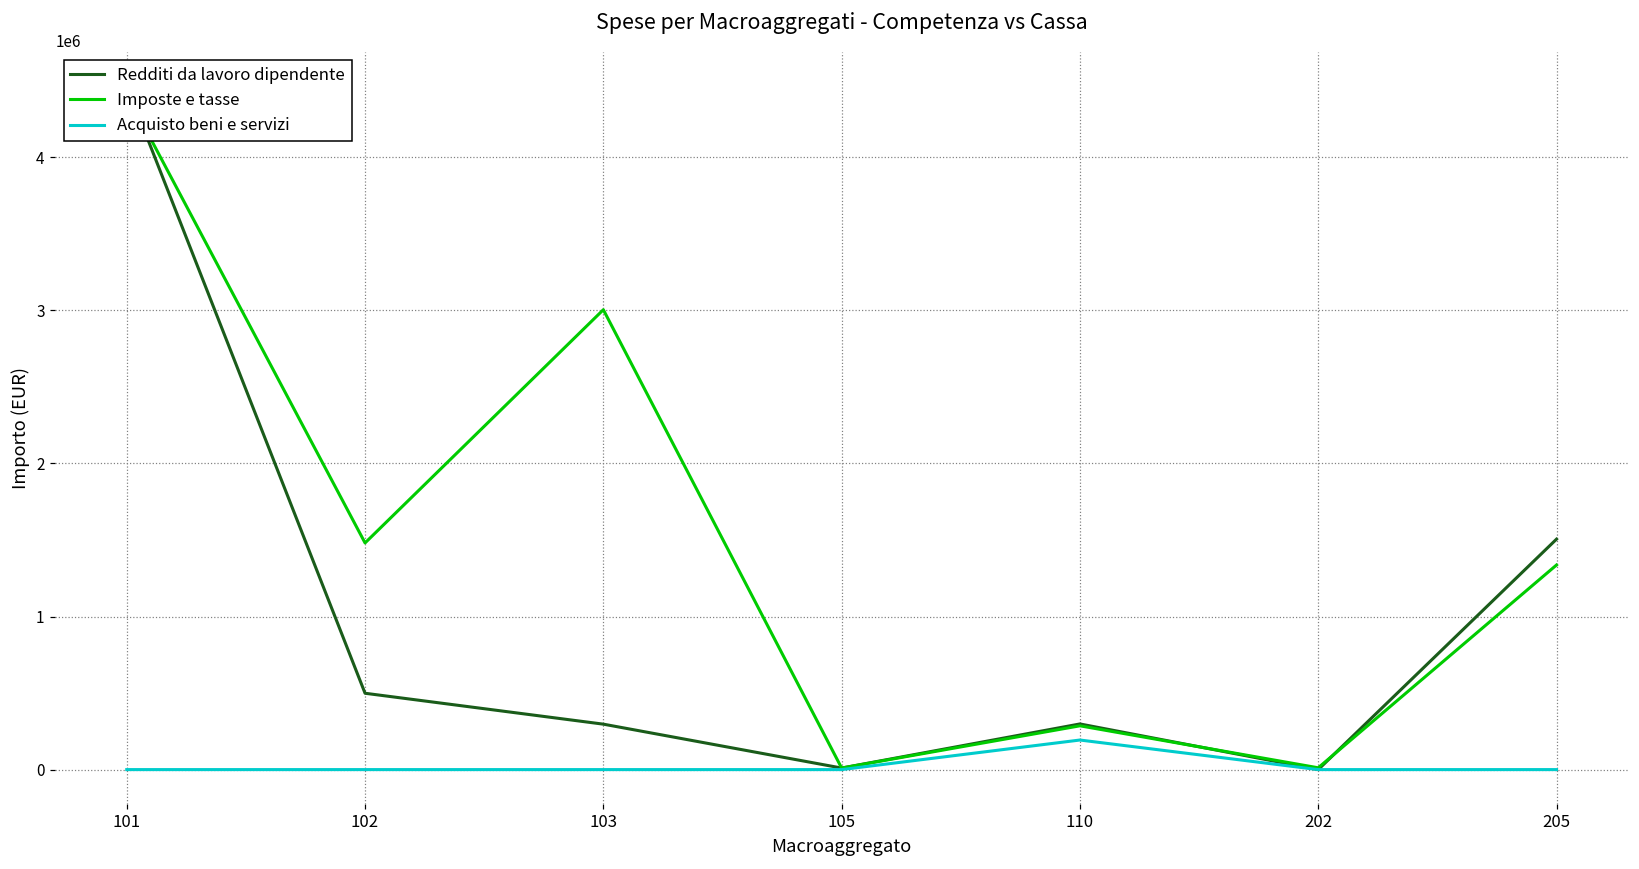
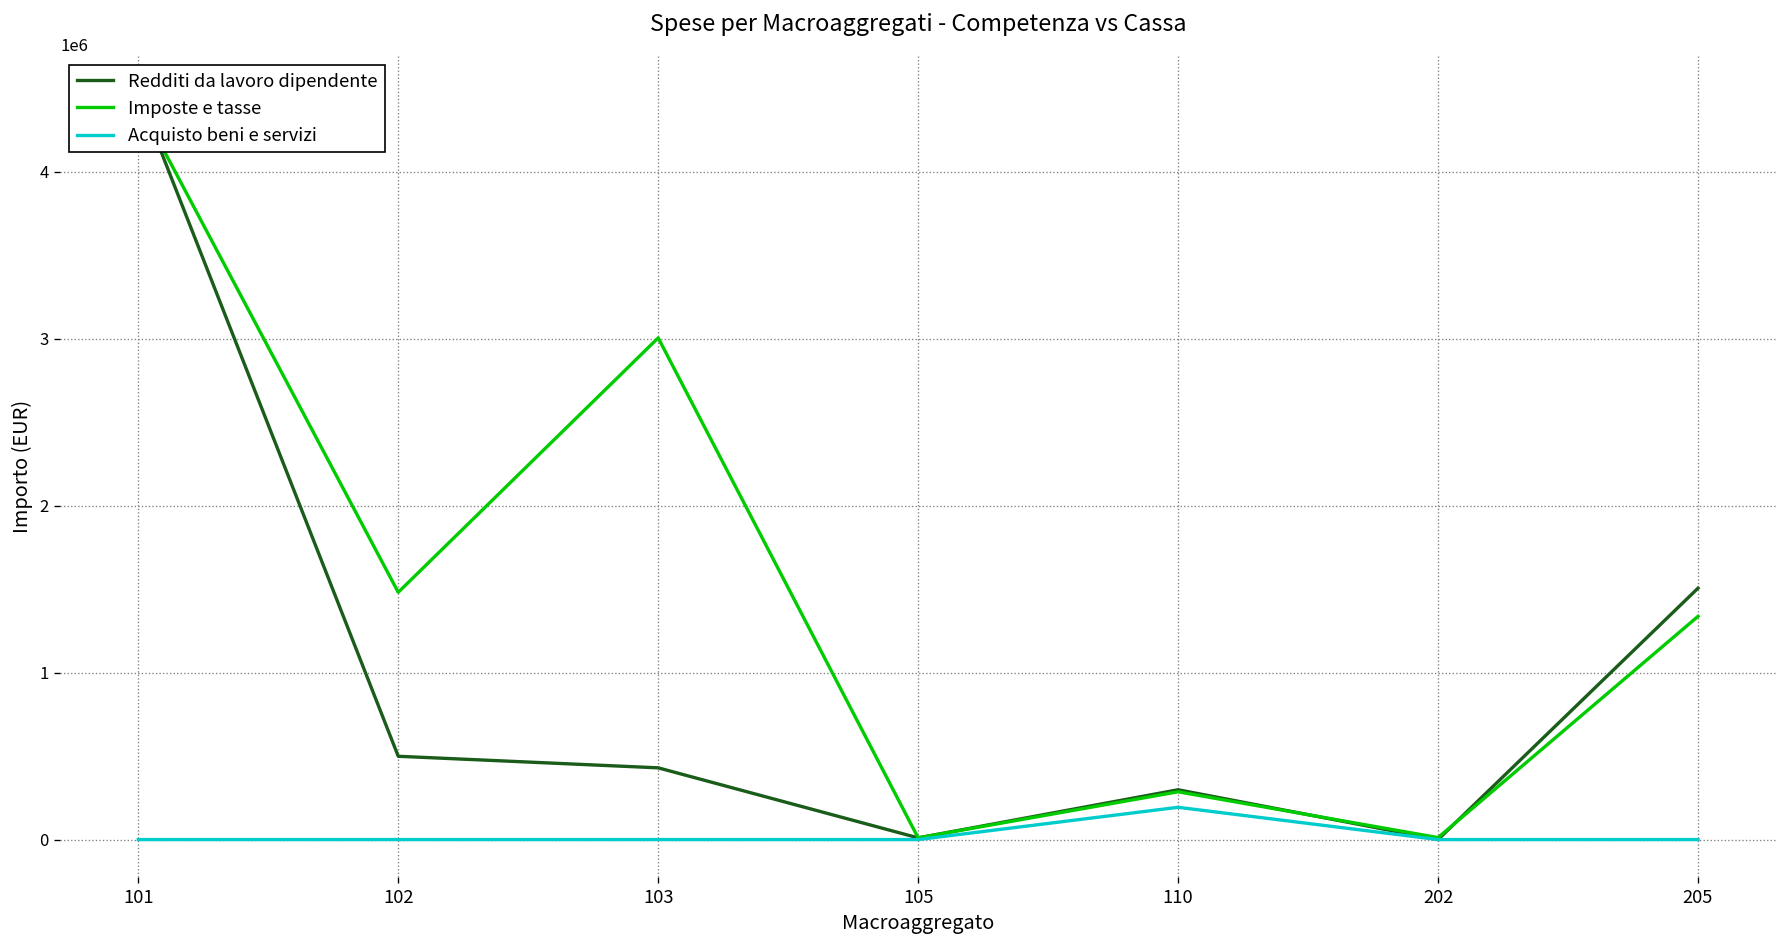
Redditi da lavoro dipendente, 103: 300000 -> 430000
